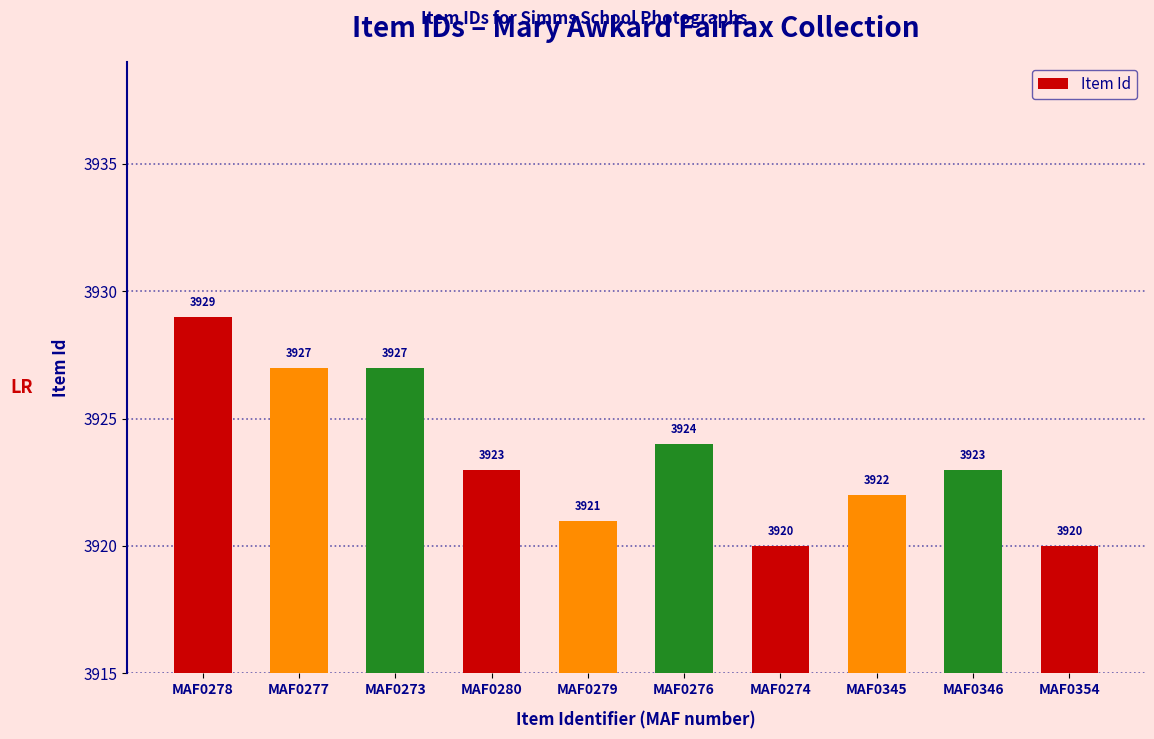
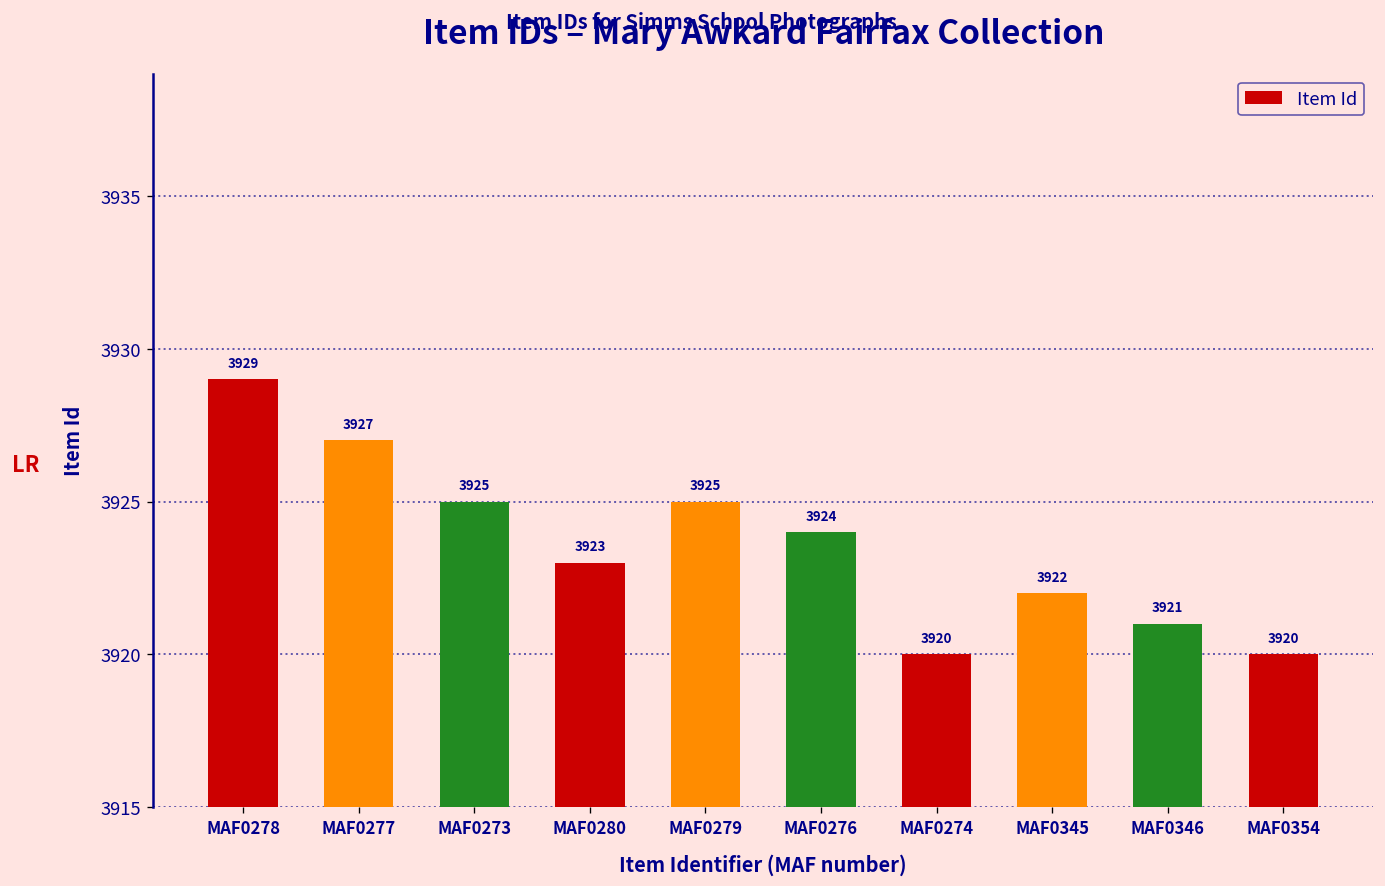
MAF0273: 3927 -> 3925
MAF0279: 3921 -> 3925
MAF0346: 3923 -> 3921
